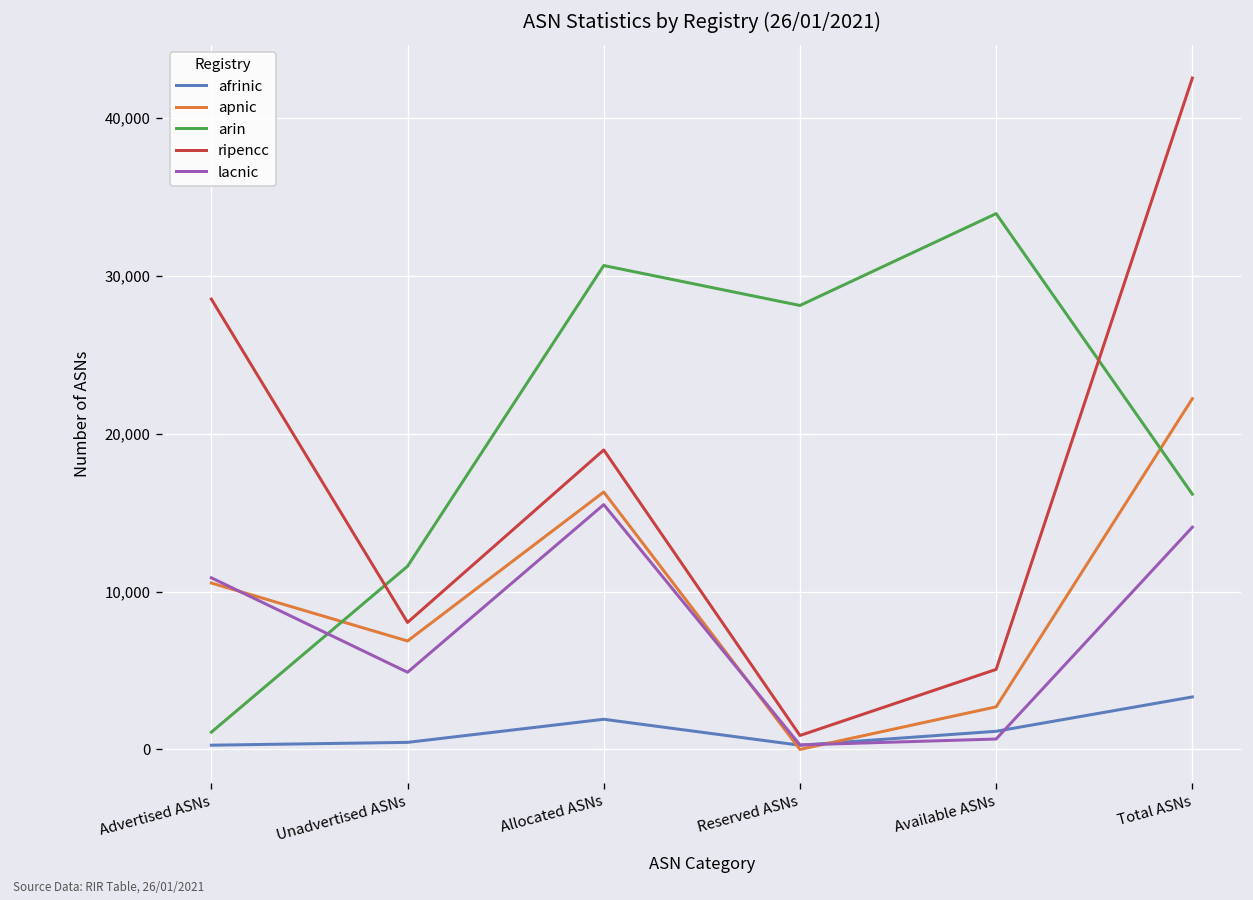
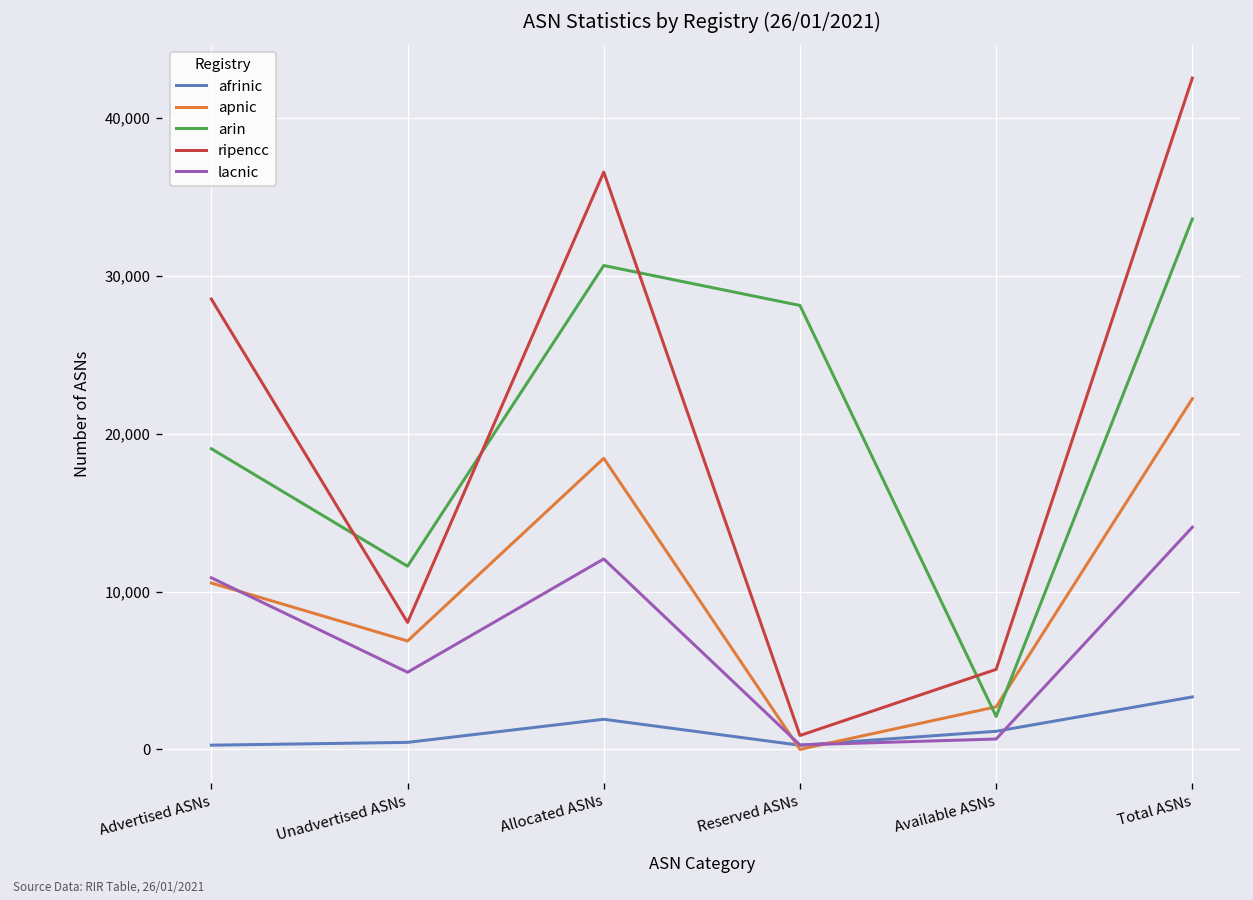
arin, Advertised ASNs: 1,100 -> 19,000
apnic, Allocated ASNs: 16,300 -> 18,400
ripencc, Allocated ASNs: 19,000 -> 36,600
lacnic, Allocated ASNs: 15,500 -> 12,100
arin, Available ASNs: 33,900 -> 2,100
arin, Total ASNs: 16,200 -> 33,600
